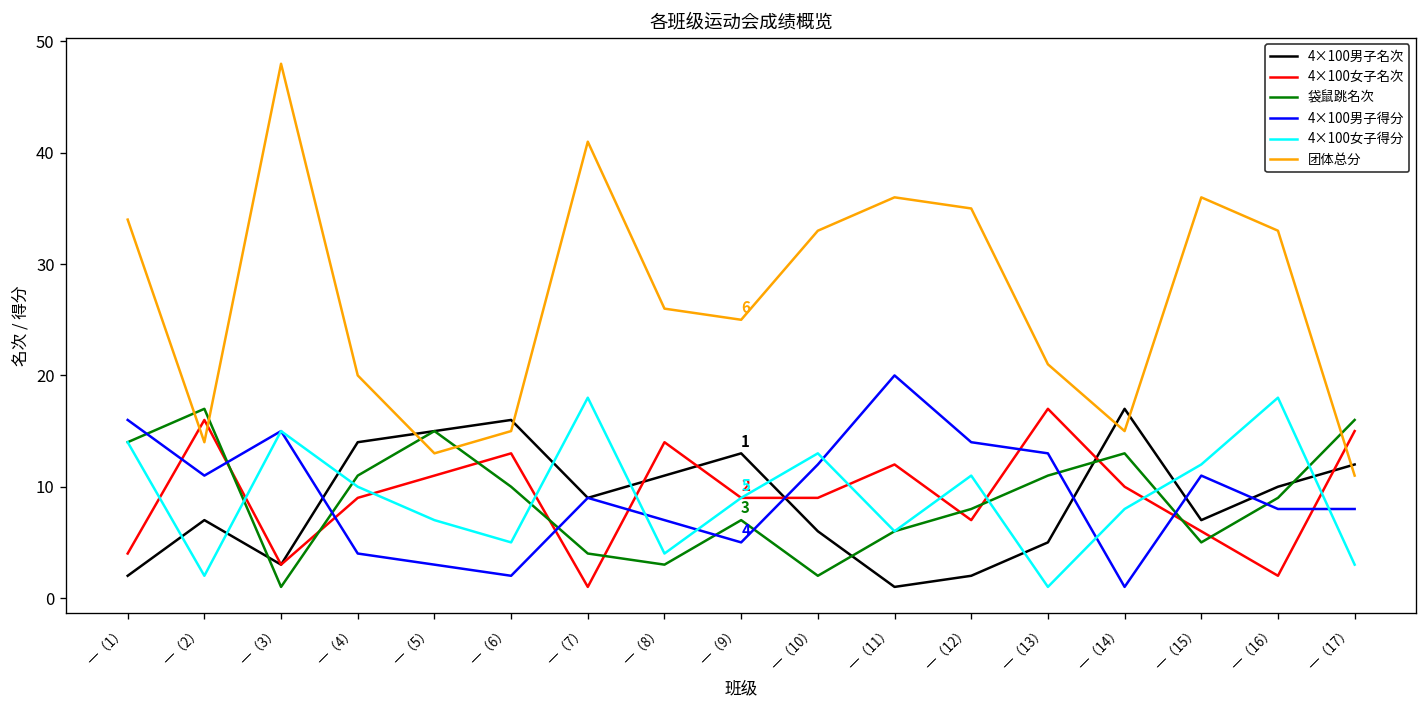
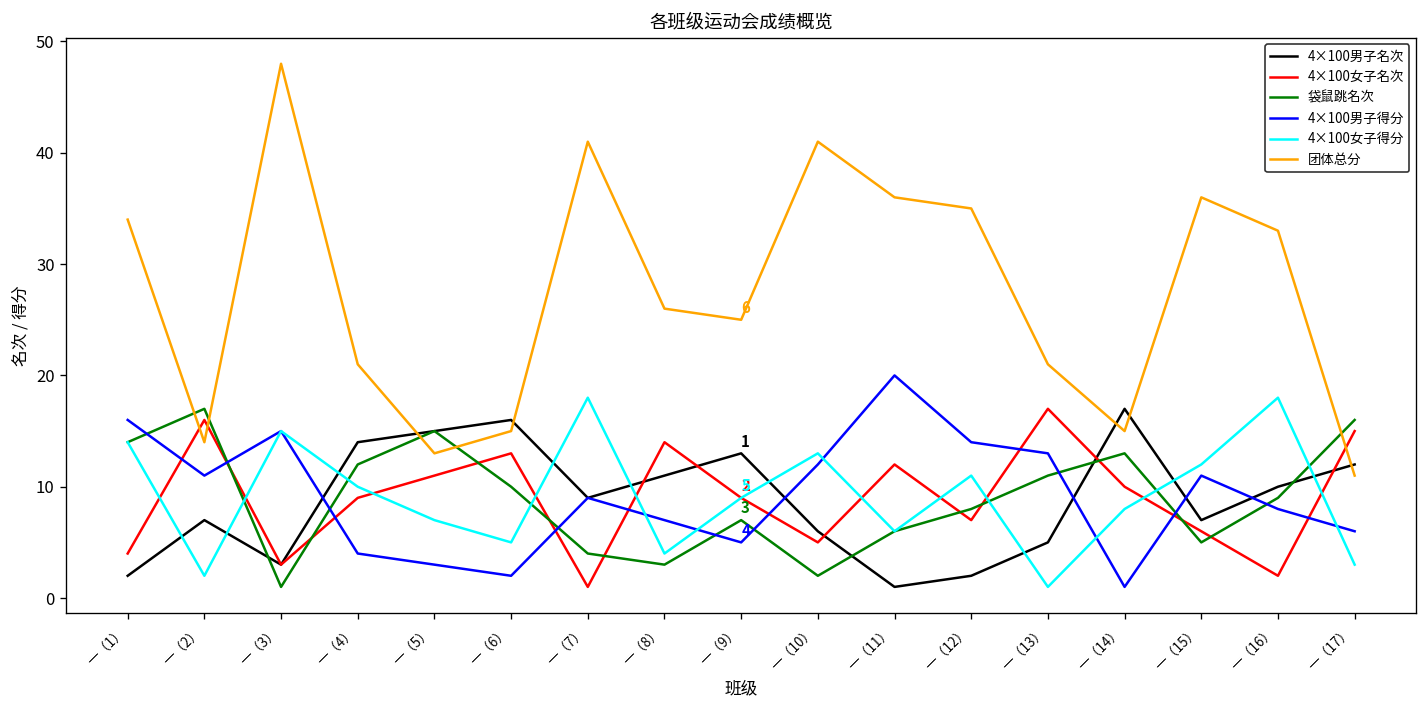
袋鼠跳名次, 一（4）: 11 -> 12
团体总分, 一（4）: 20 -> 21
4×100女子名次, 一（10）: 9 -> 5
团体总分, 一（10）: 33 -> 41
4×100男子得分, 一（17）: 8 -> 6
